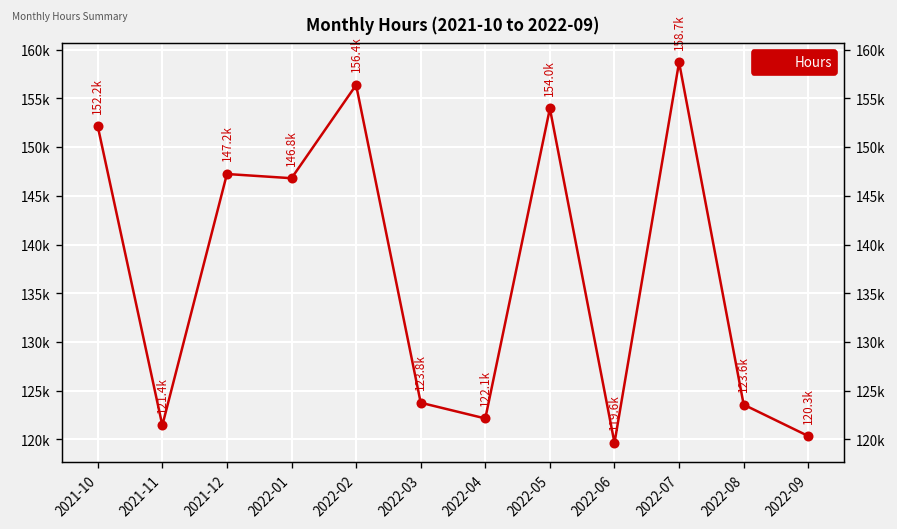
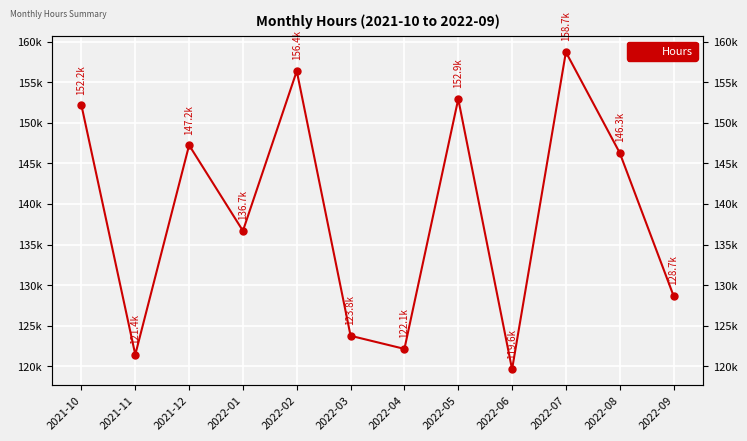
2022-01: 146.8k -> 136.7k
2022-05: 154.0k -> 152.9k
2022-08: 123.6k -> 146.3k
2022-09: 120.3k -> 128.7k
